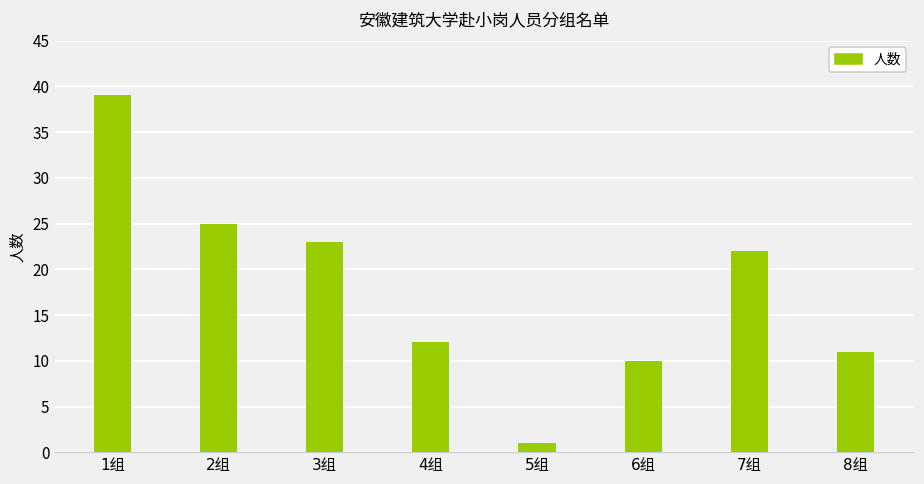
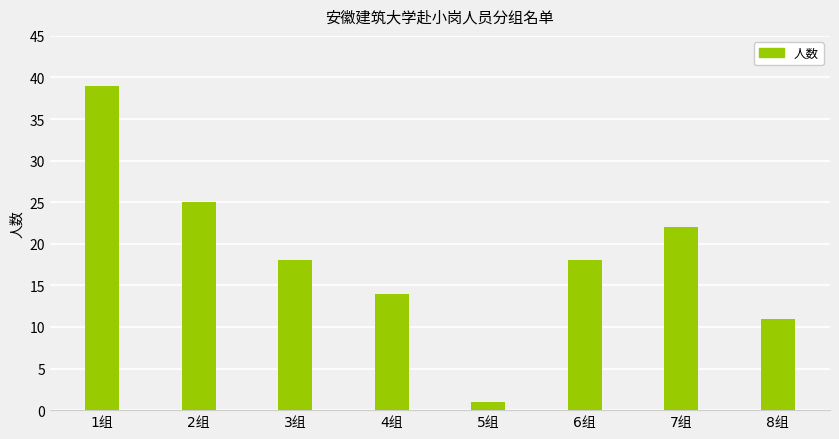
3组: 23 -> 18
4组: 12 -> 14
6组: 10 -> 18
